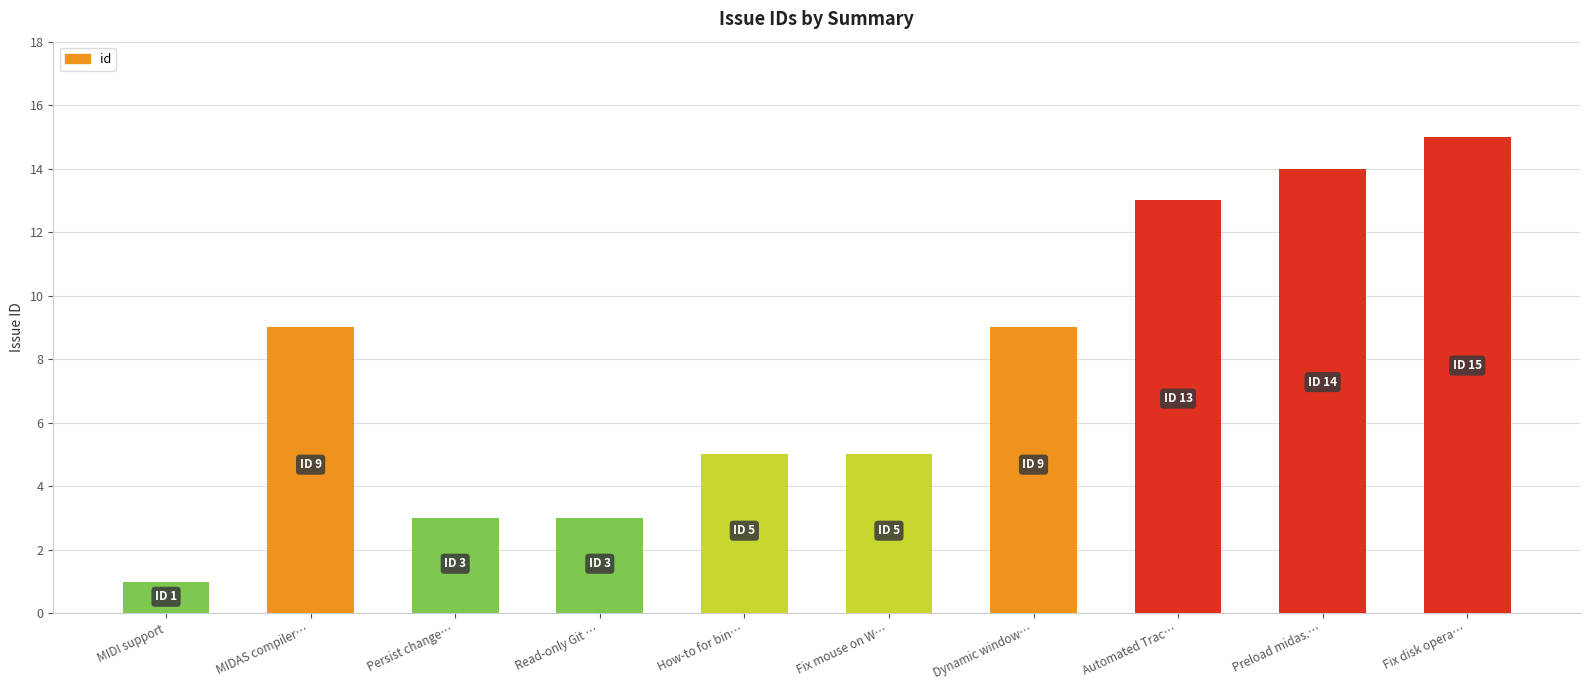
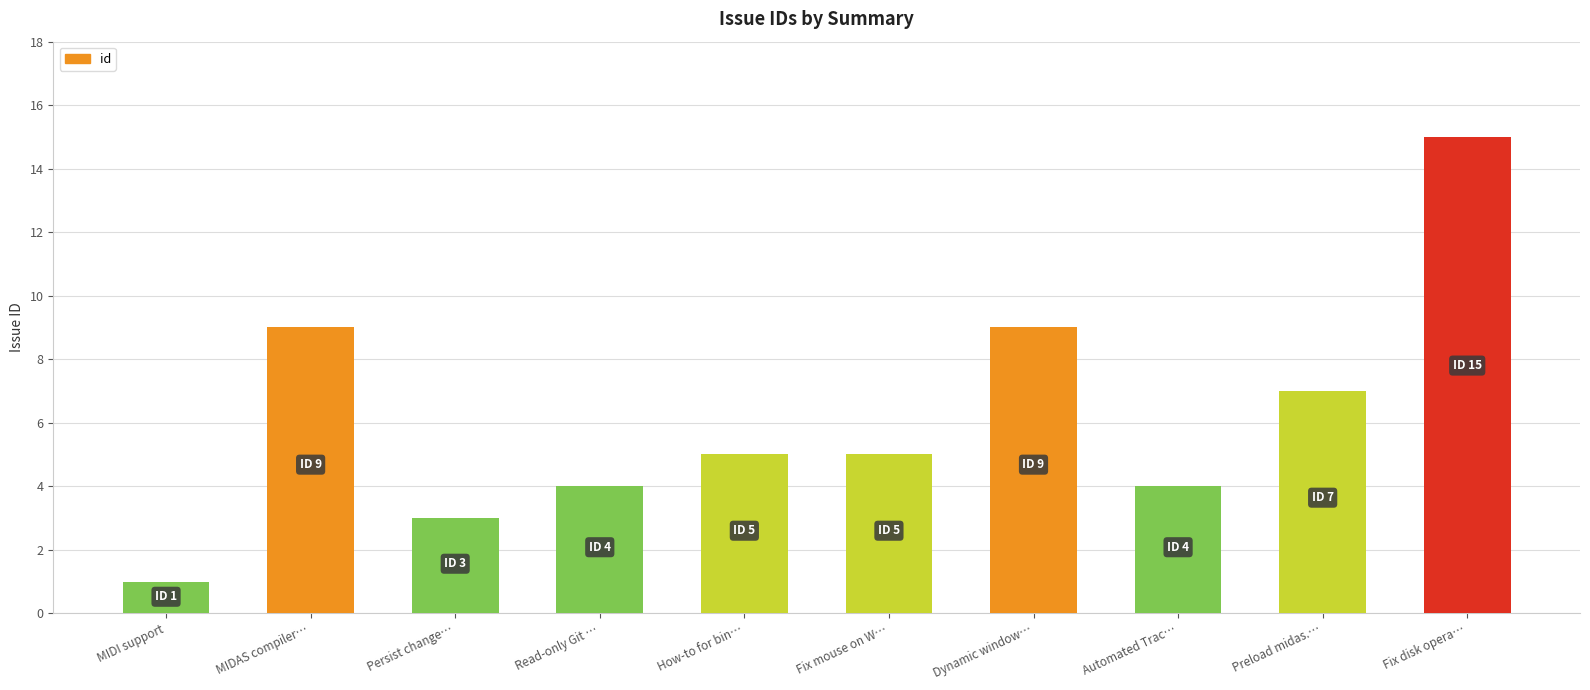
Read-only Git …: 3 -> 4
Automated Trac…: 13 -> 4
Preload midas.…: 14 -> 7
